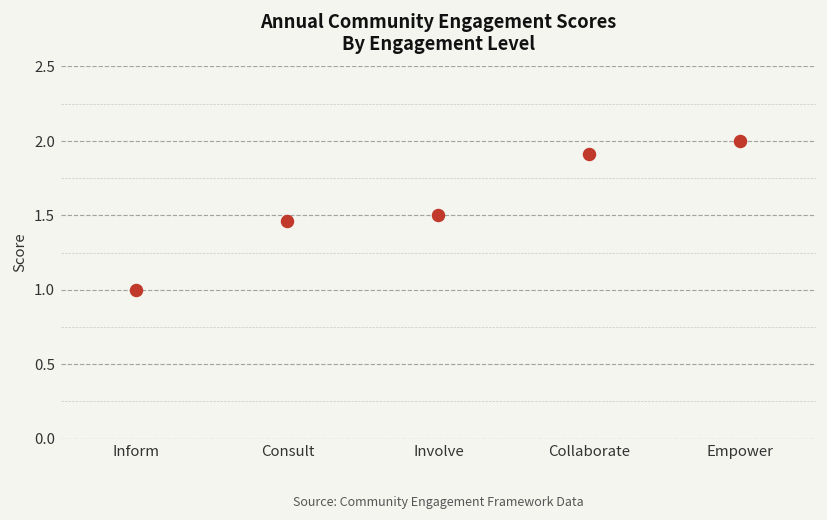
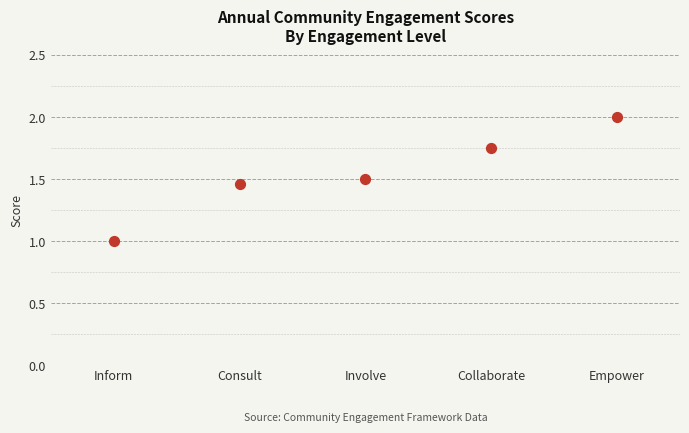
Collaborate: 1.91 -> 1.75
